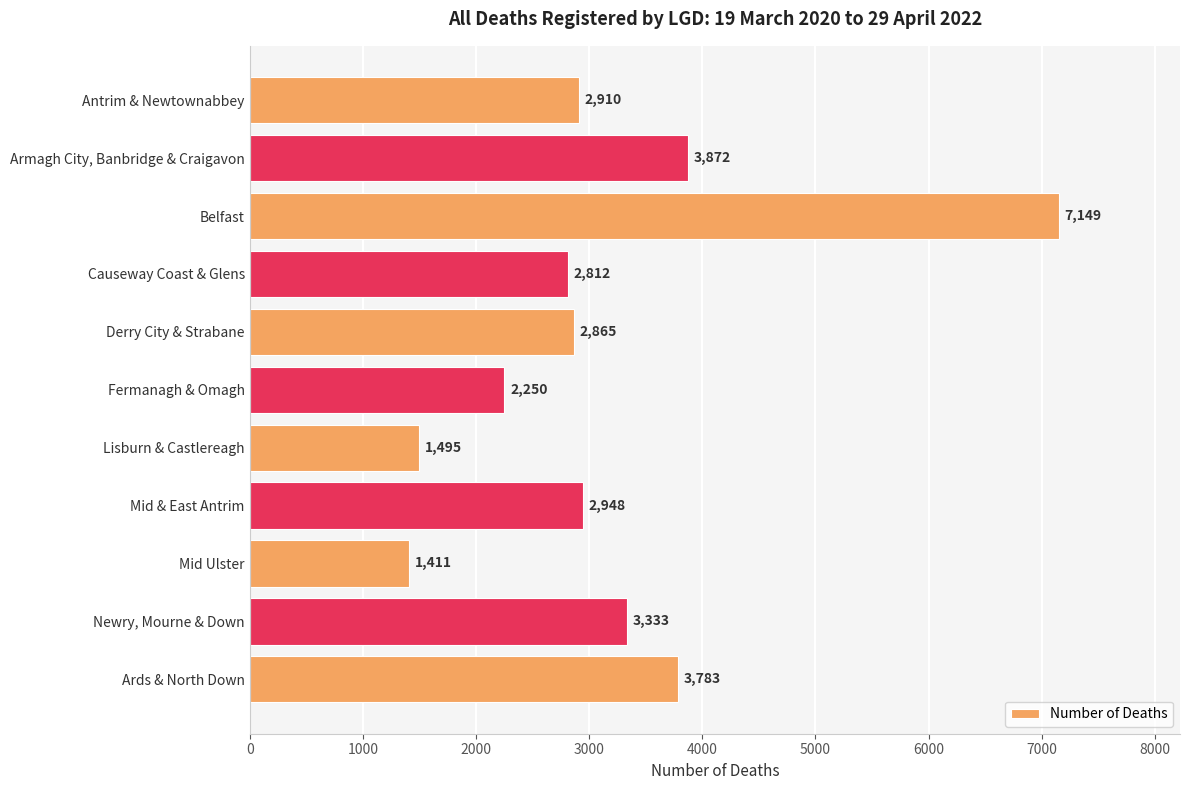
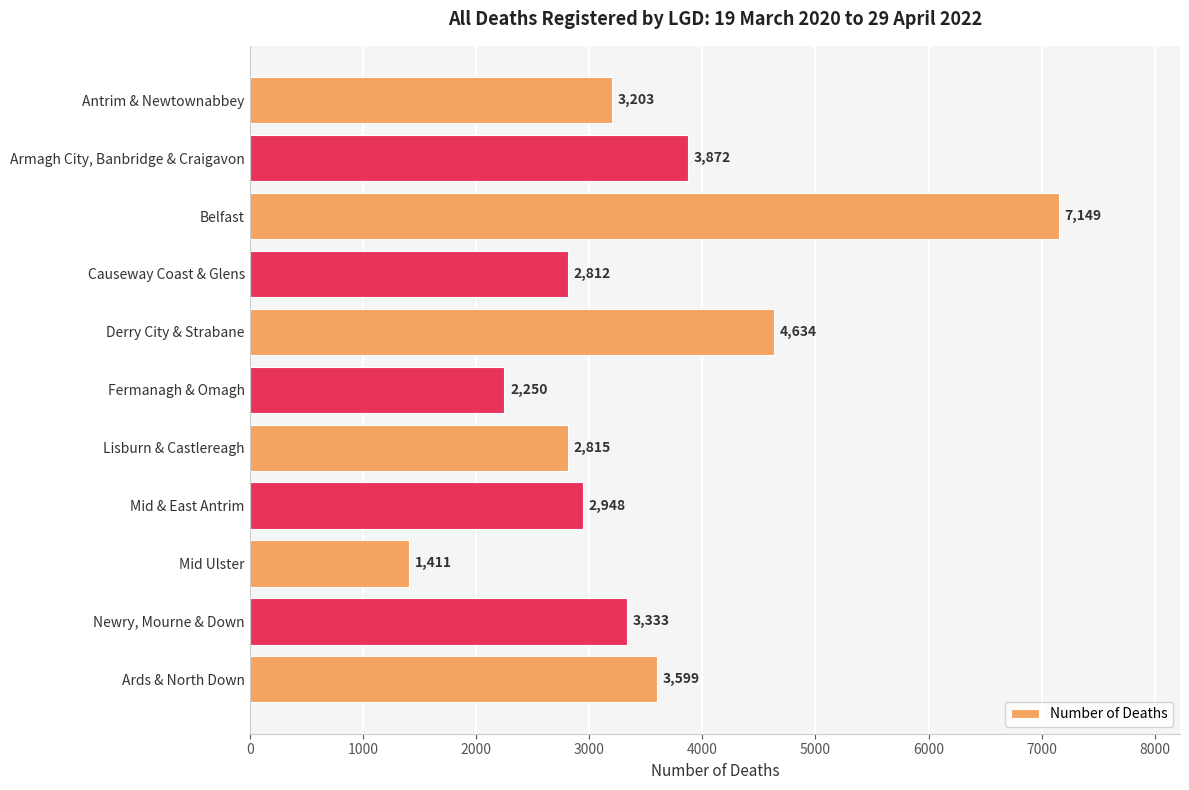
Antrim & Newtownabbey: 2,910 -> 3,203
Derry City & Strabane: 2,865 -> 4,634
Lisburn & Castlereagh: 1,495 -> 2,815
Ards & North Down: 3,783 -> 3,599
